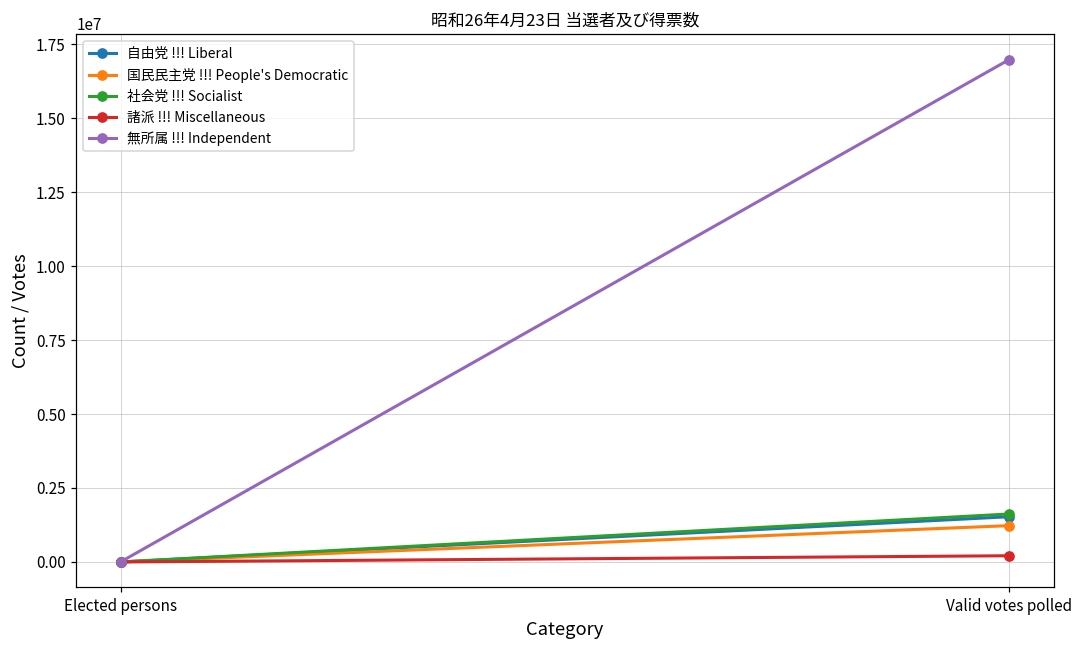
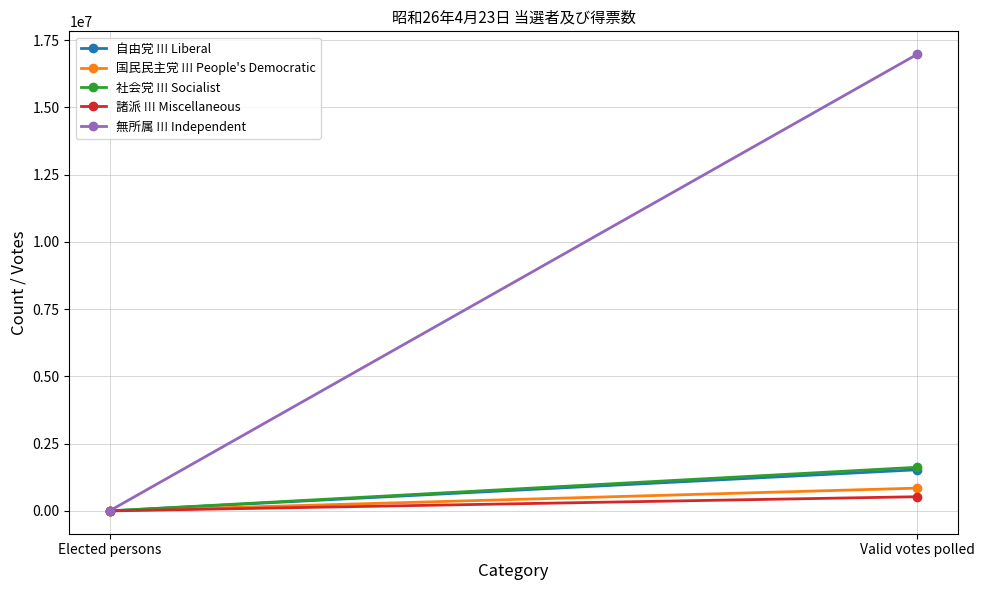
国民民主党 !!! People's Democratic, Valid votes polled: 1200000 -> 800000
諸派 !!! Miscellaneous, Valid votes polled: 200000 -> 500000
